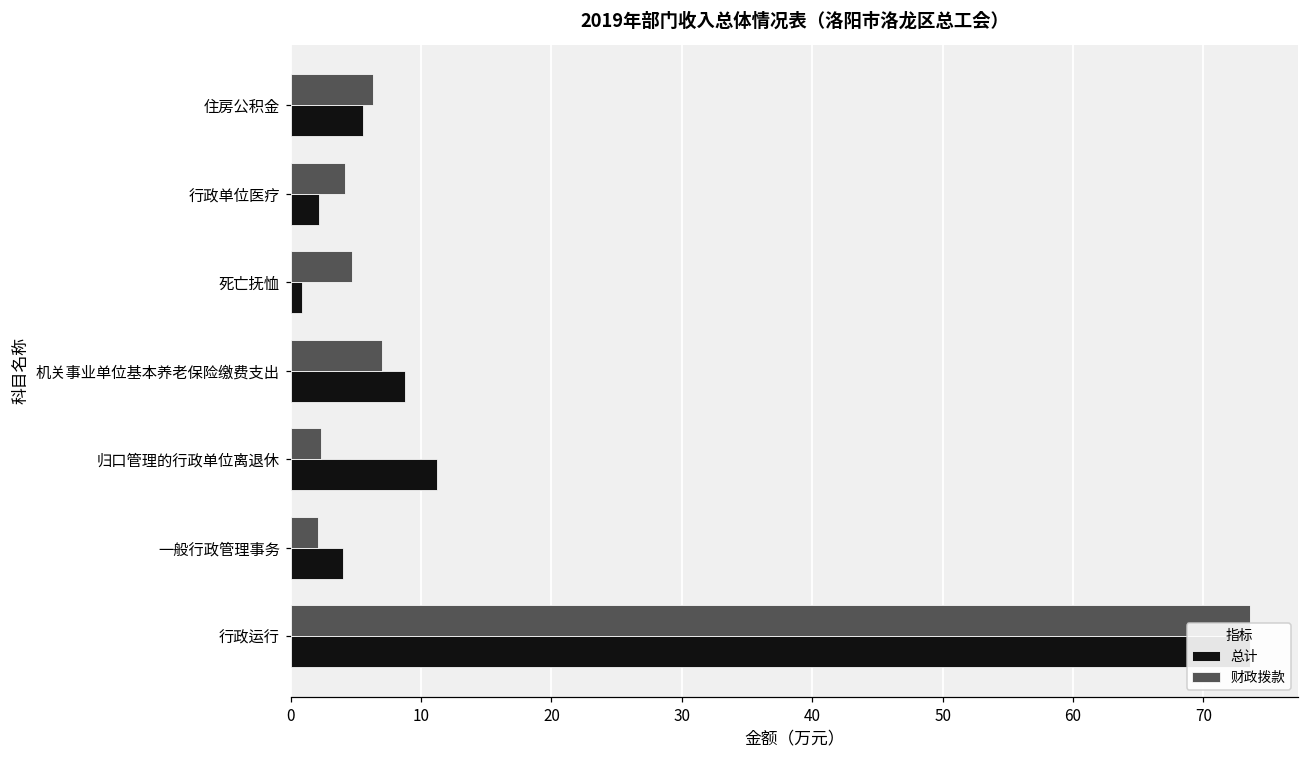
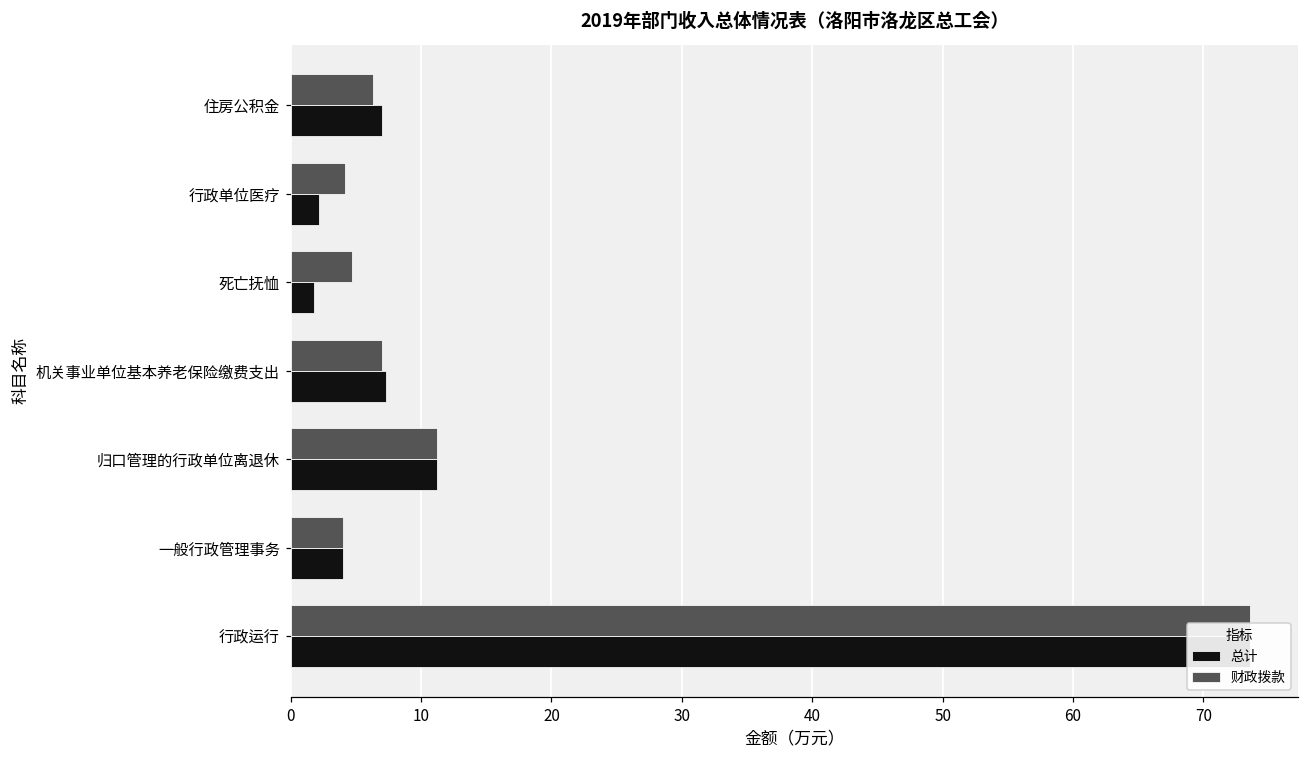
总计, 住房公积金: 5.5 -> 7.0
总计, 死亡抚恤: 0.8 -> 1.8
总计, 机关事业单位基本养老保险缴费支出: 8.8 -> 7.3
财政拨款, 归口管理的行政单位离退休: 2.3 -> 11.2
财政拨款, 一般行政管理事务: 2.1 -> 4.0
